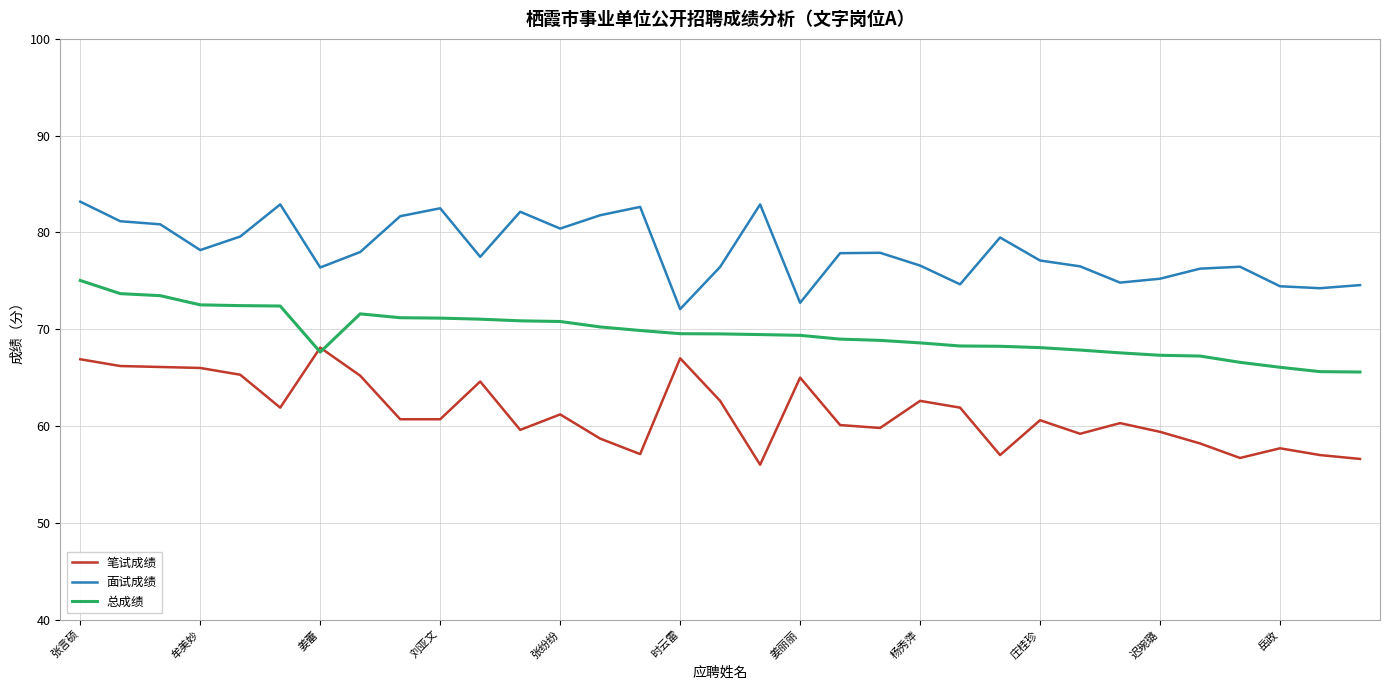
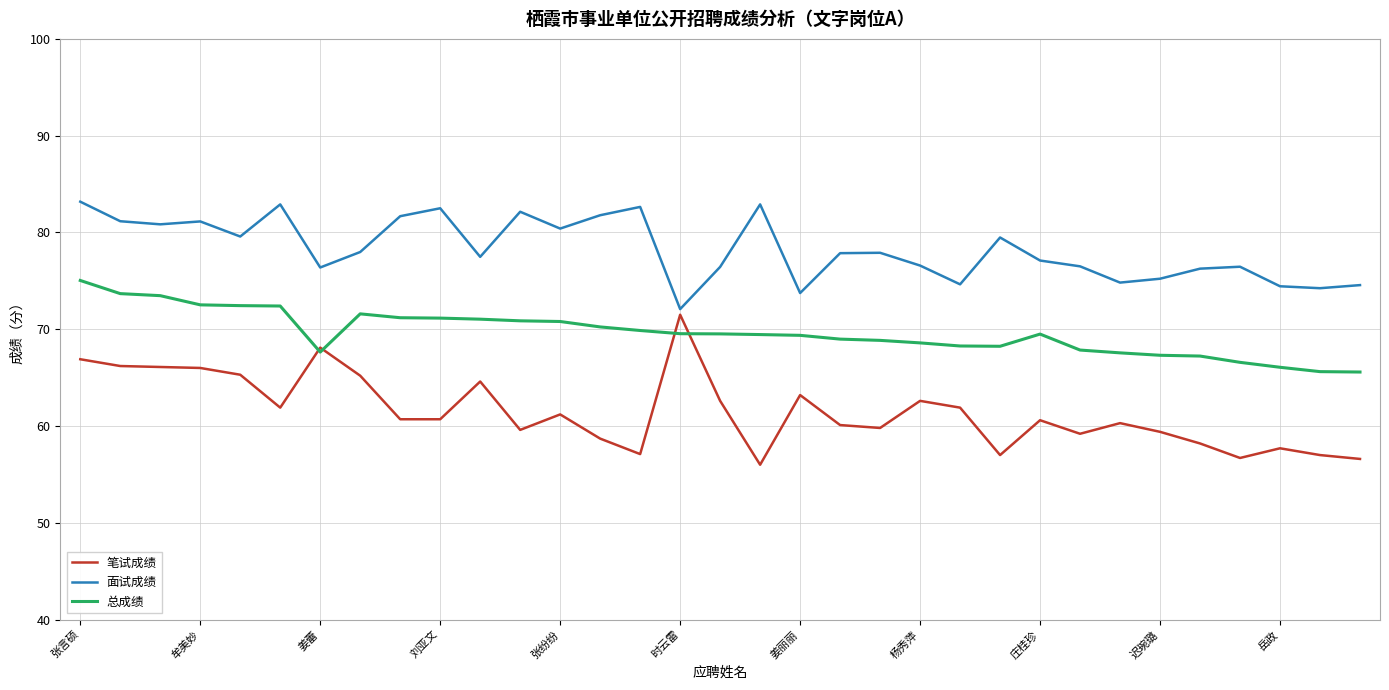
面试成绩, 牟美妙: 78 -> 81
笔试成绩, 时云雷: 67 -> 72
笔试成绩, 姜丽丽: 65 -> 63
面试成绩, 姜丽丽: 73 -> 74
总成绩, 庄桂珍: 68 -> 70
